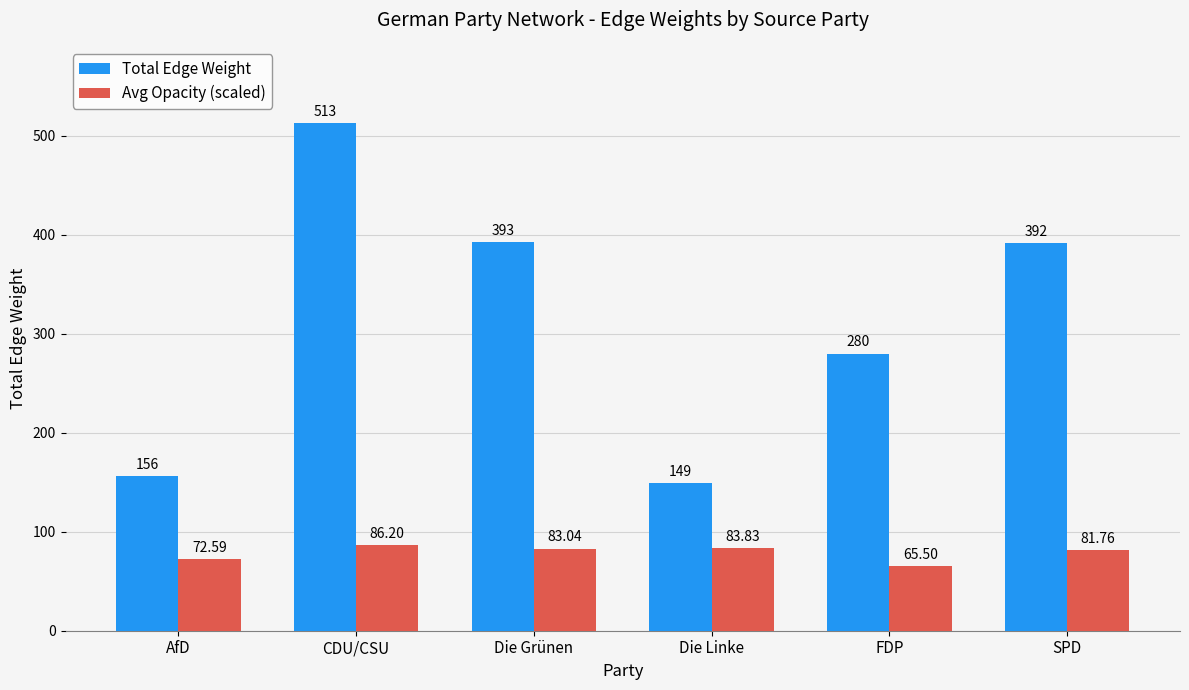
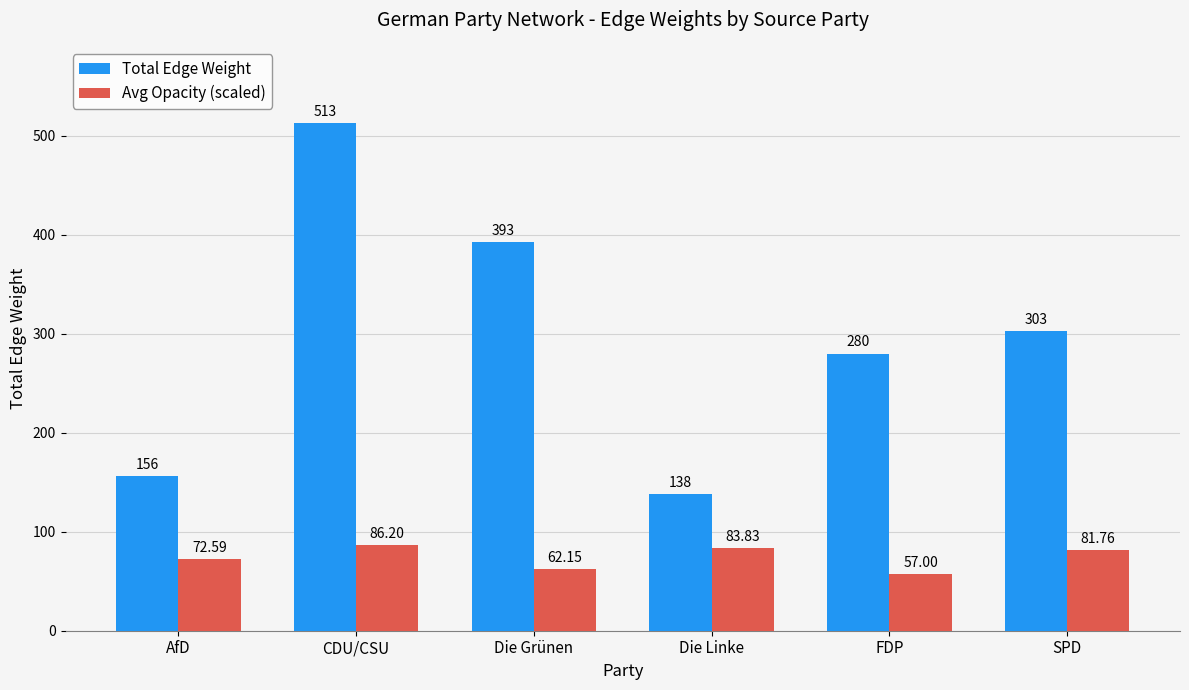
Avg Opacity (scaled), Die Grünen: 83.04 -> 62.15
Total Edge Weight, Die Linke: 149 -> 138
Avg Opacity (scaled), FDP: 65.50 -> 57.00
Total Edge Weight, SPD: 392 -> 303
